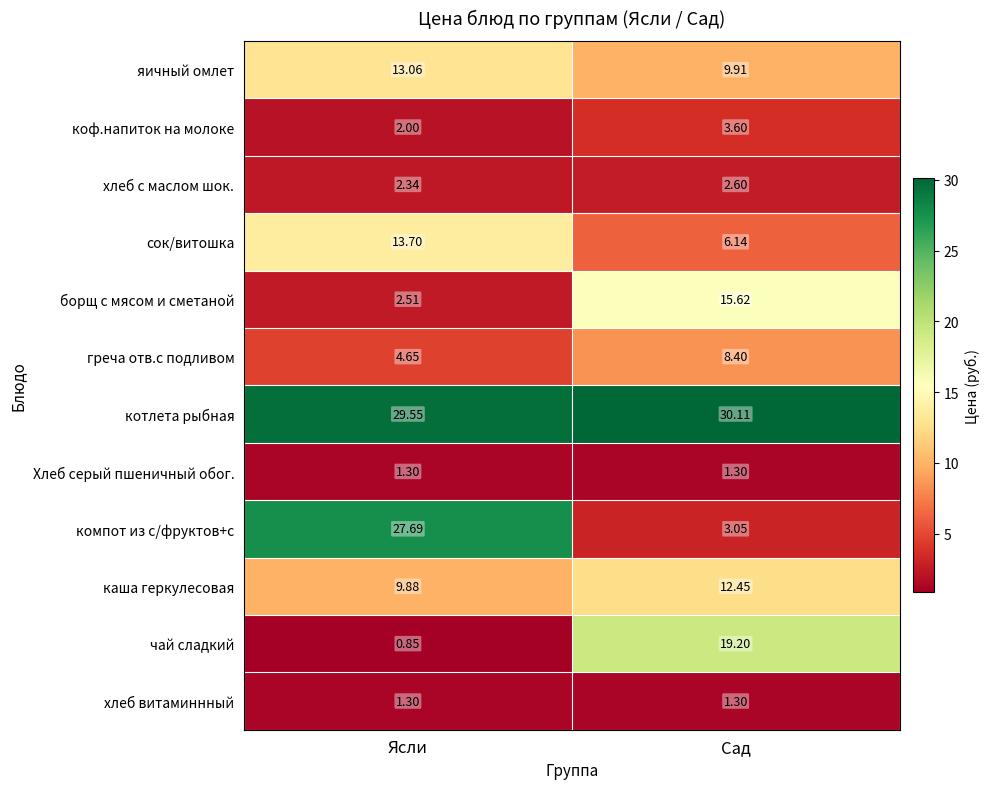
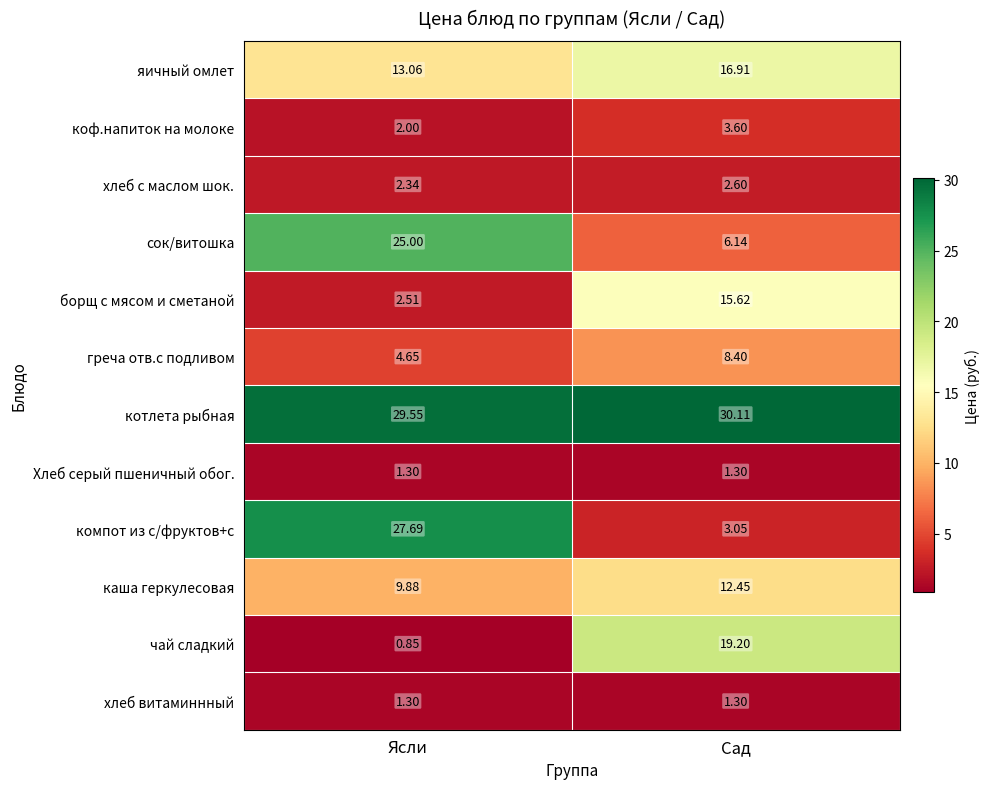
яичный омлет, Сад: 9.91 -> 16.91
сок/витошка, Ясли: 13.70 -> 25.00
